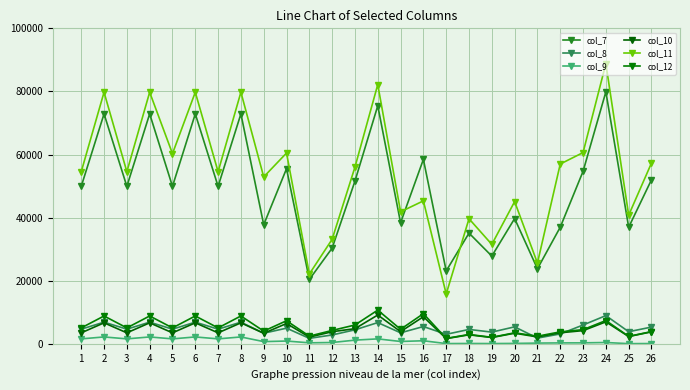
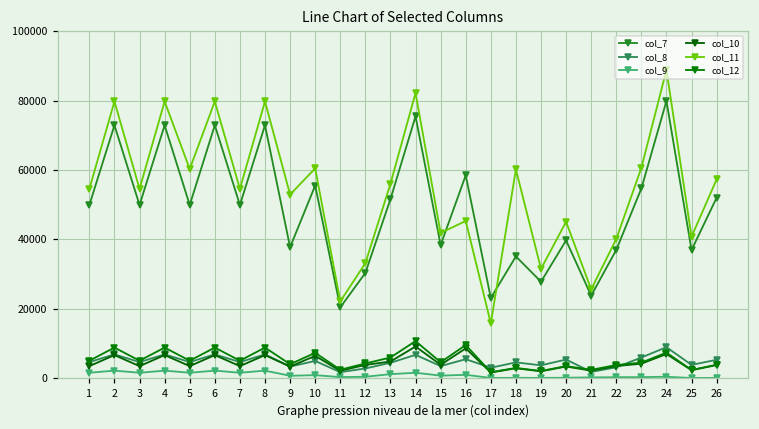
col_11, 18: 40000 -> 60000
col_11, 22: 57000 -> 40000
